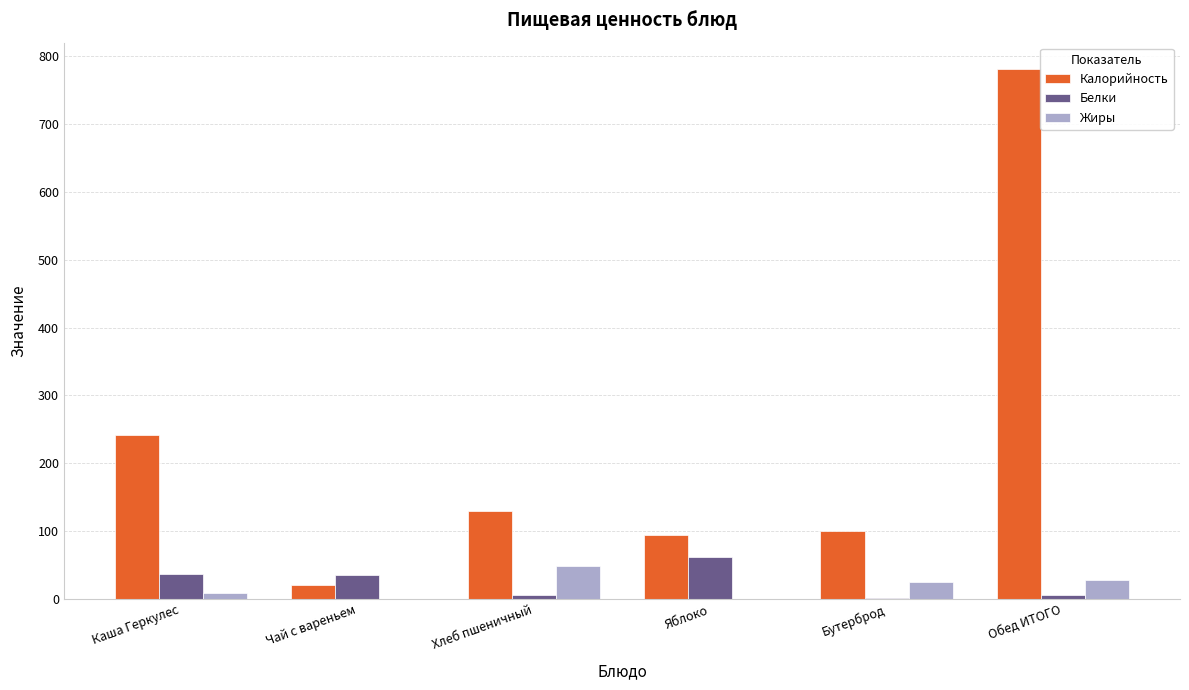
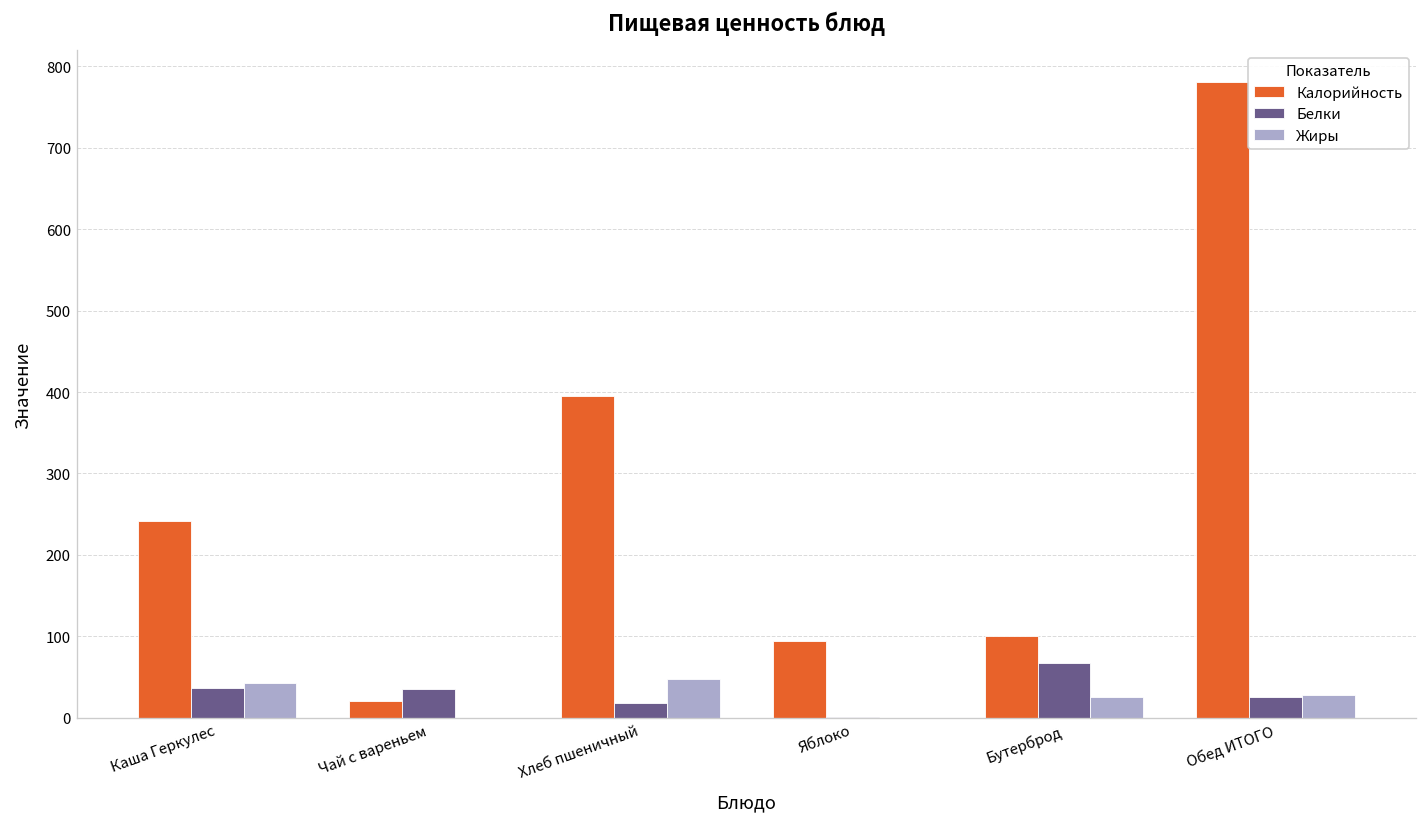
Жиры, Каша Геркулес: 10 -> 40
Калорийность, Хлеб пшеничный: 130 -> 400
Белки, Хлеб пшеничный: 10 -> 20
Белки, Яблоко: 60 -> 0
Белки, Бутерброд: 0 -> 70
Белки, Обед ИТОГО: 10 -> 20
